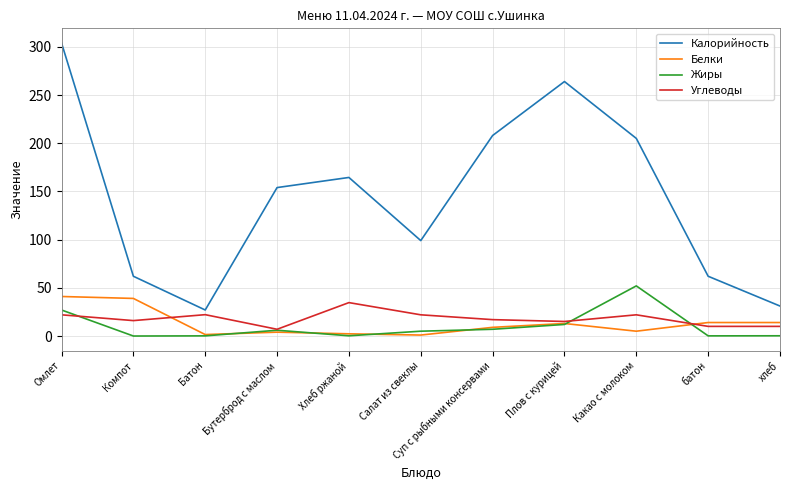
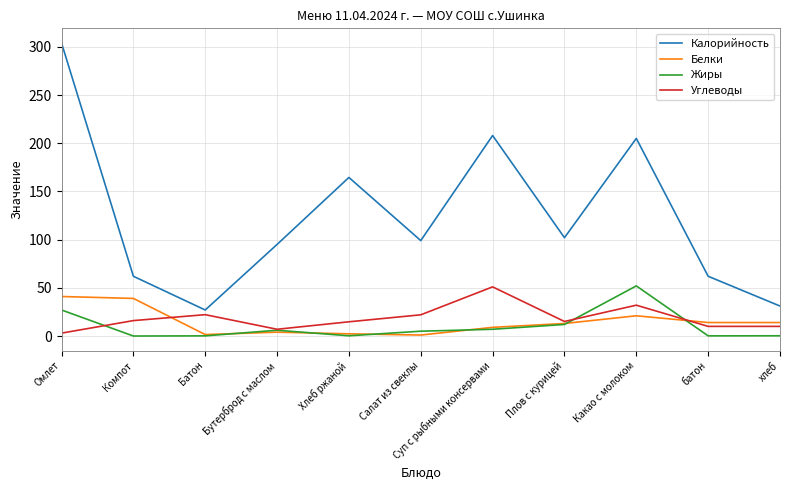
Углеводы, Омлет: 20 -> 0
Калорийность, Бутерброд с маслом: 150 -> 100
Углеводы, Хлеб ржаной: 30 -> 10
Углеводы, Суп с рыбными консервами: 20 -> 50
Калорийность, Плов с курицей: 260 -> 100
Белки, Какао с молоком: 10 -> 20
Углеводы, Какао с молоком: 20 -> 30
